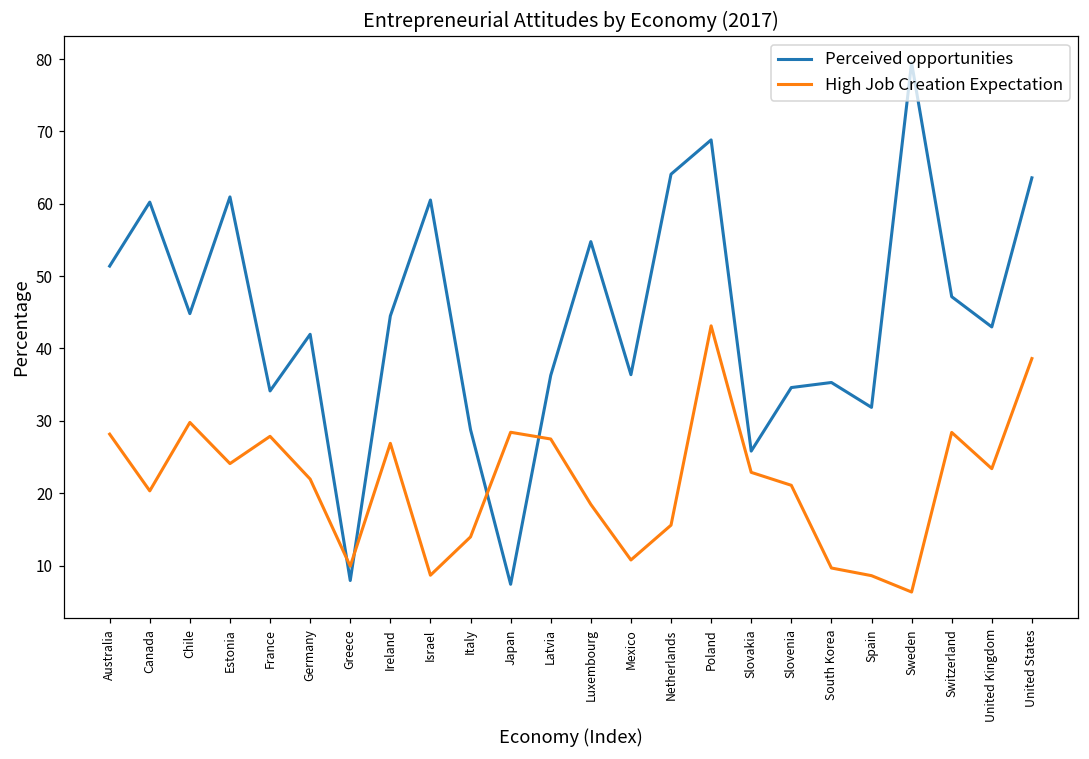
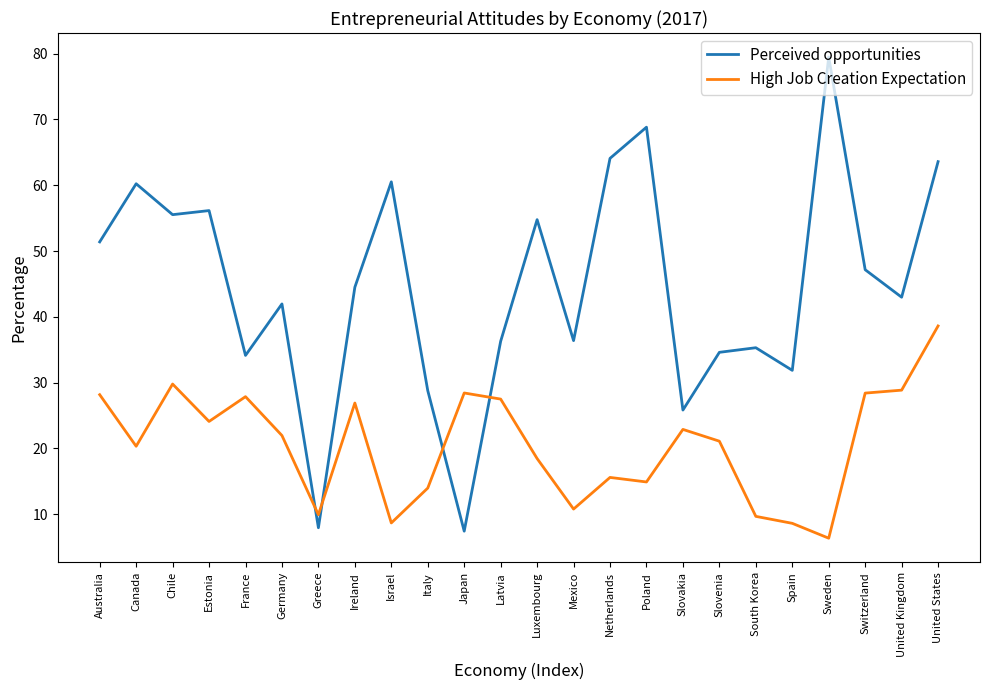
Perceived opportunities, Chile: 45 -> 56
Perceived opportunities, Estonia: 61 -> 56
High Job Creation Expectation, Poland: 43 -> 15
High Job Creation Expectation, United Kingdom: 23 -> 29
